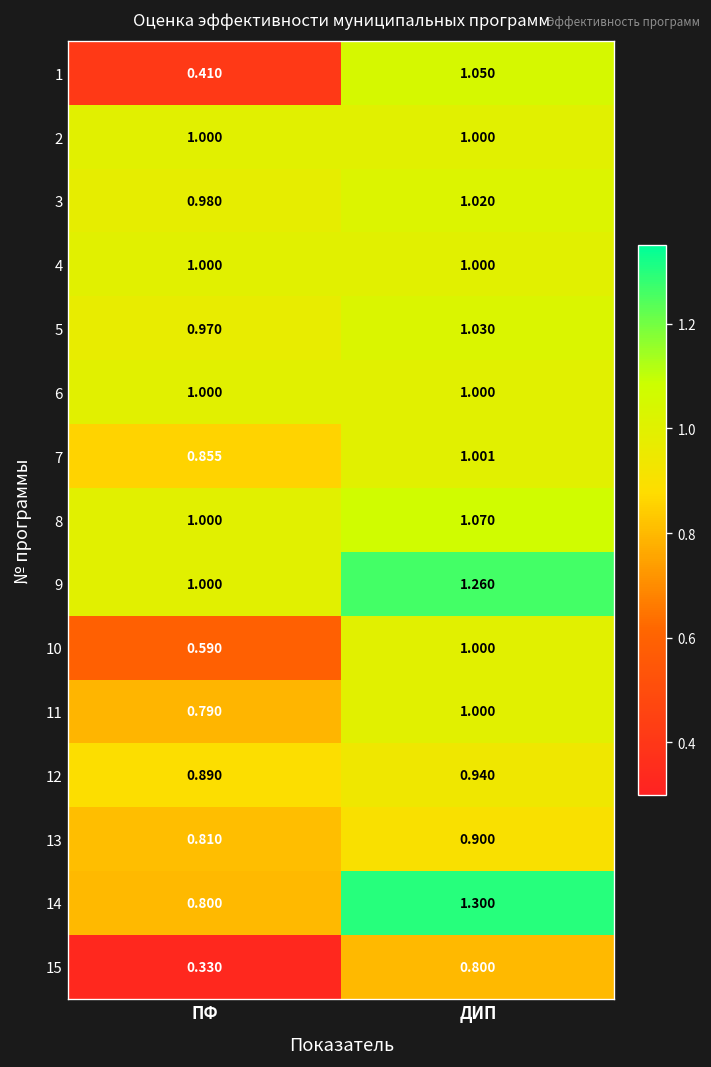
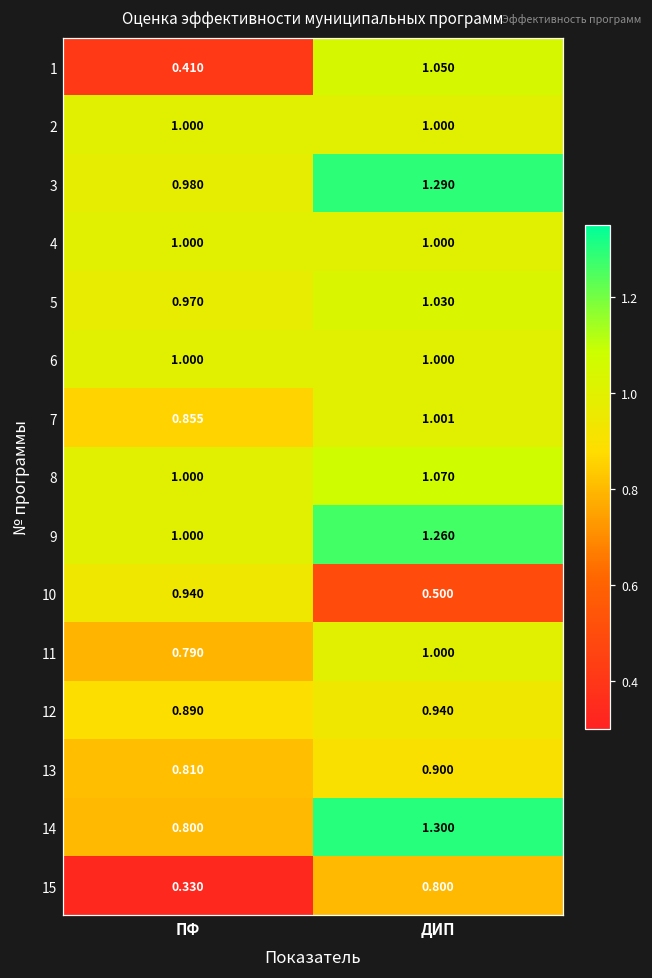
3, ДИП: 1.020 -> 1.290
10, ПФ: 0.590 -> 0.940
10, ДИП: 1.000 -> 0.500
